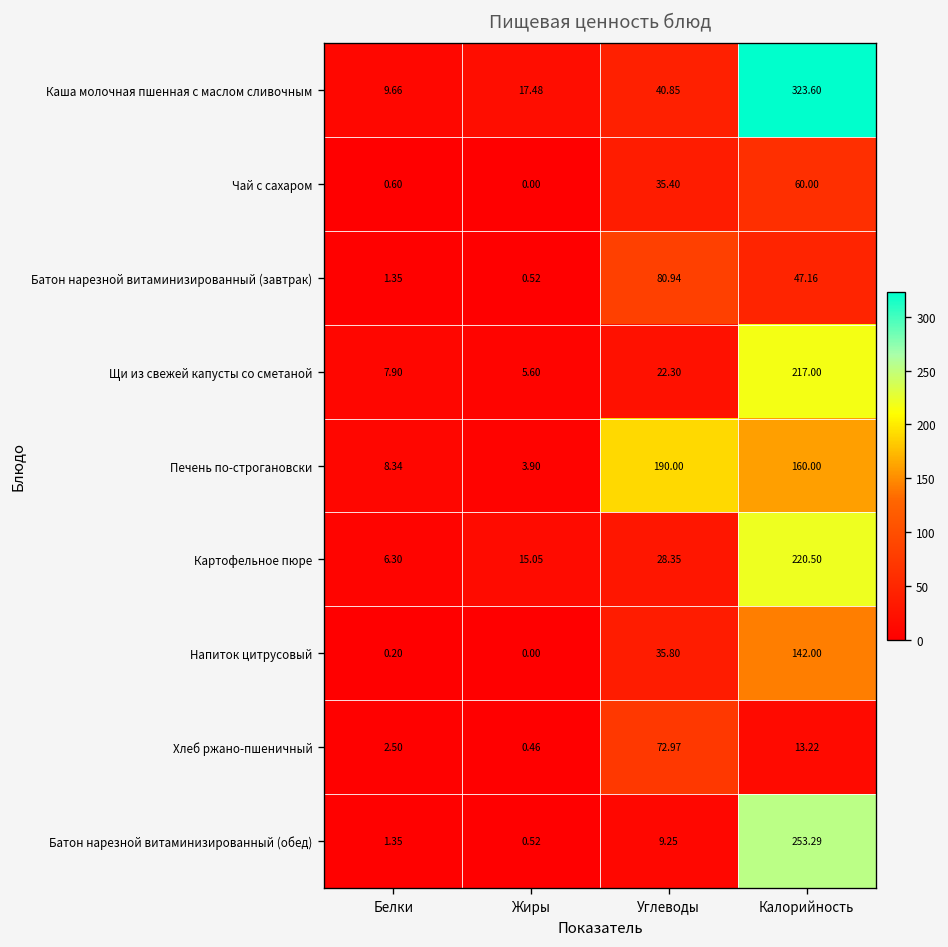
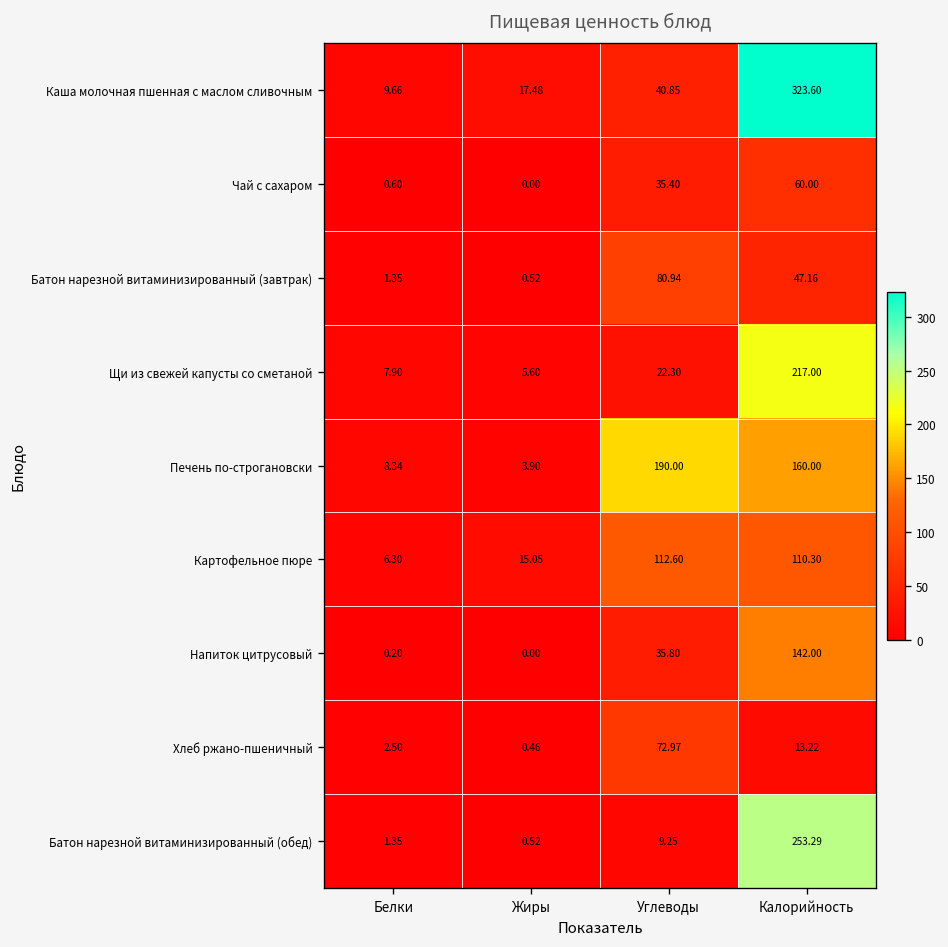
Картофельное пюре, Углеводы: 28.35 -> 112.60
Картофельное пюре, Калорийность: 220.50 -> 110.30
